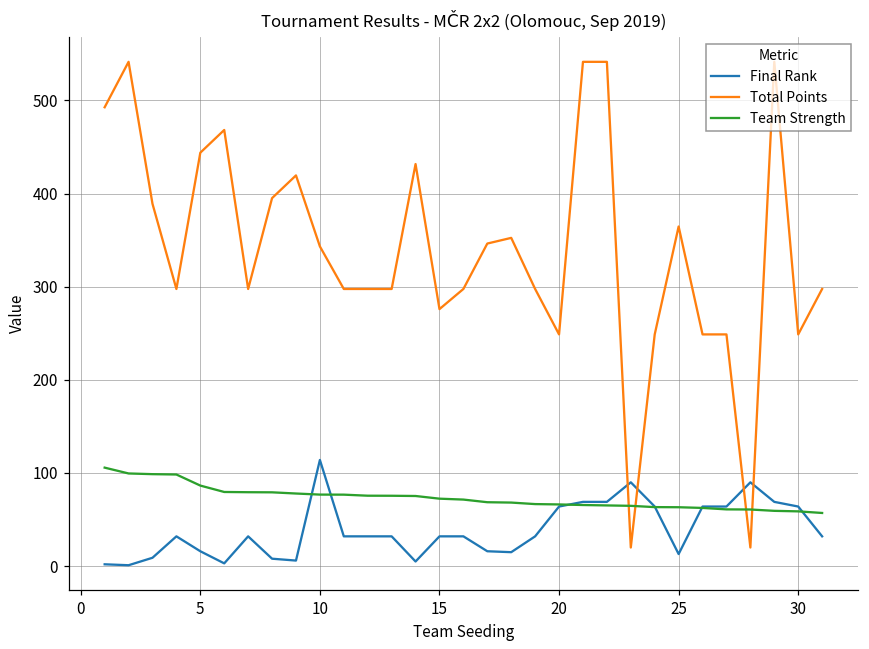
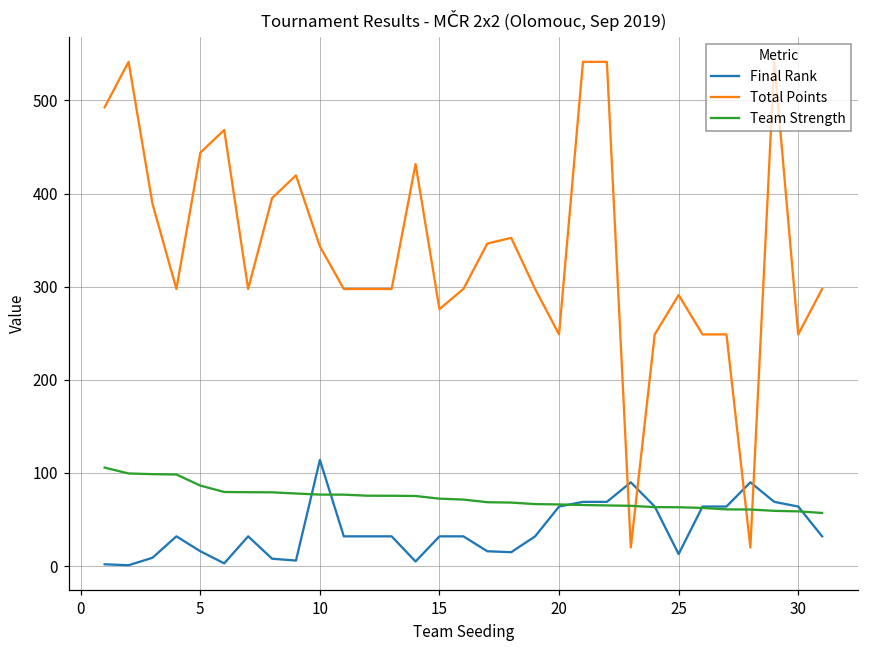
Total Points, 25: 360 -> 290
